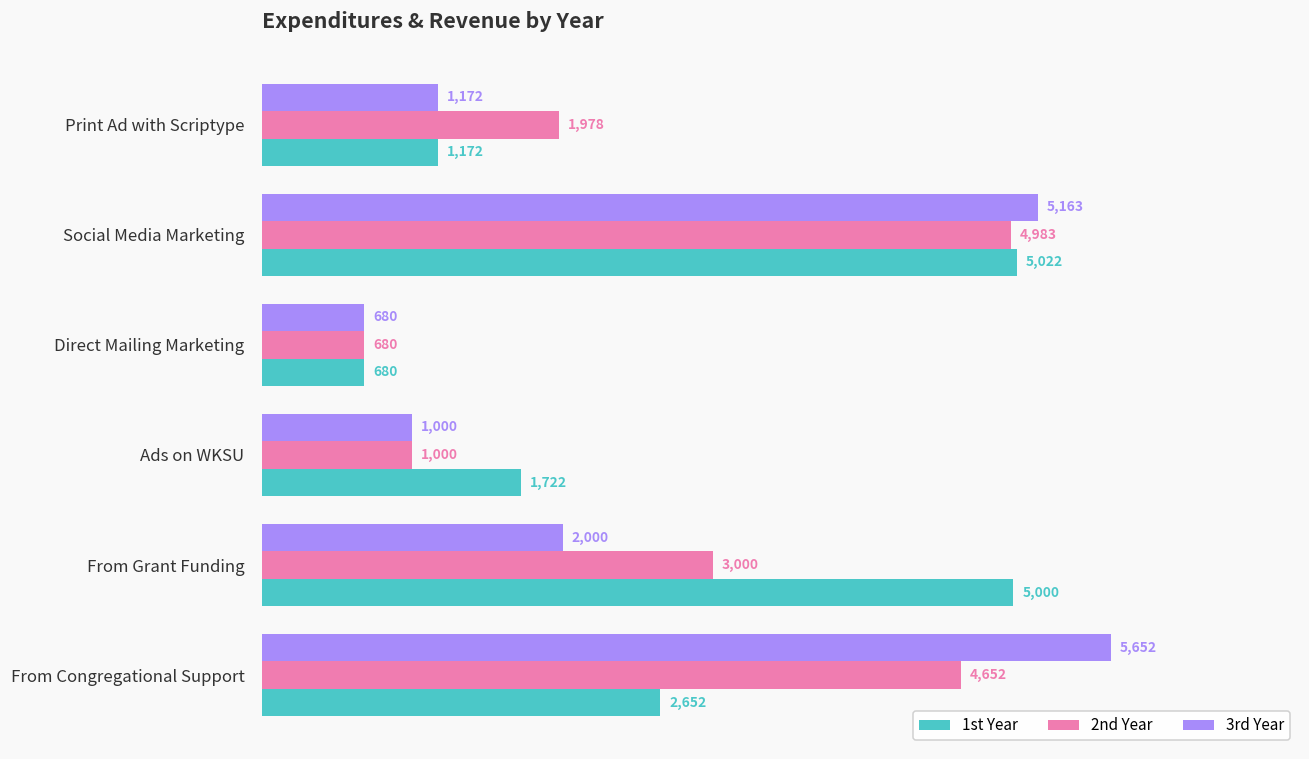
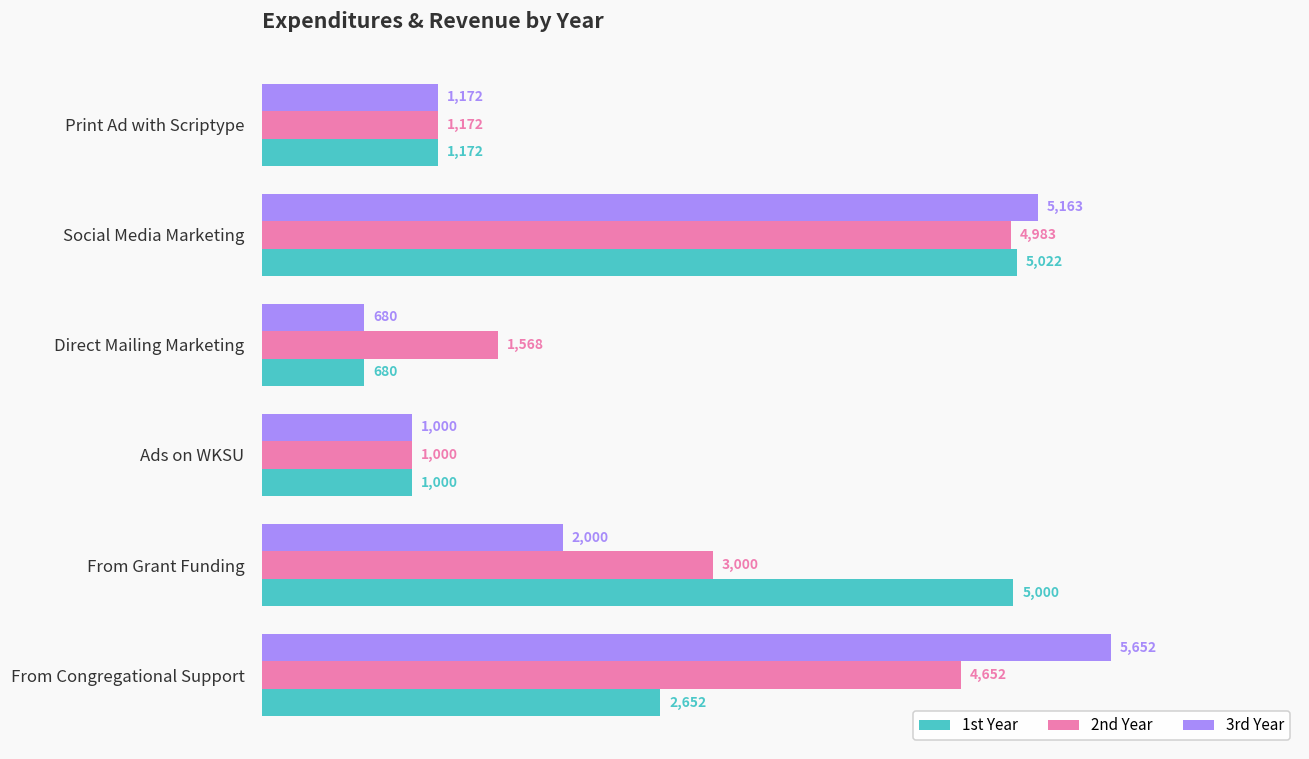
2nd Year, Print Ad with Scriptype: 1,978 -> 1,172
2nd Year, Direct Mailing Marketing: 680 -> 1,568
1st Year, Ads on WKSU: 1,722 -> 1,000
